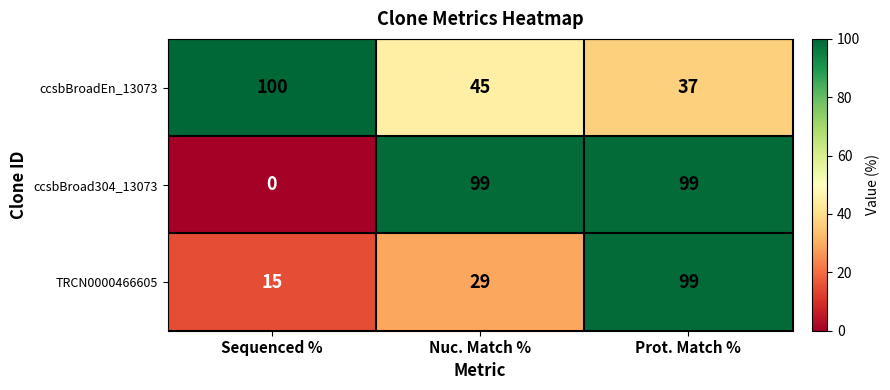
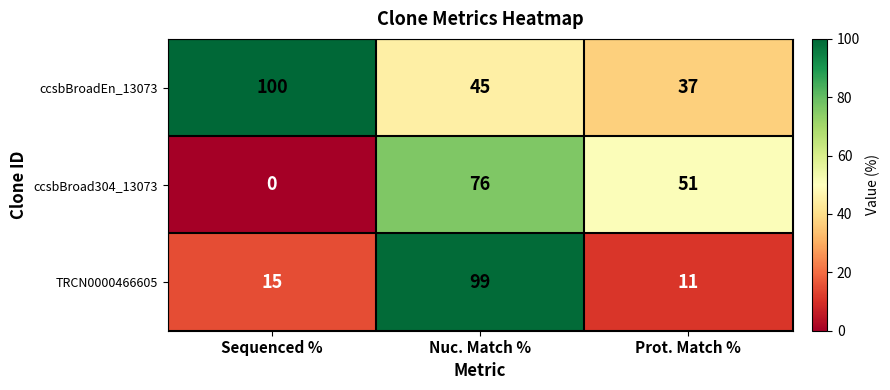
ccsbBroad304_13073, Nuc. Match %: 99 -> 76
ccsbBroad304_13073, Prot. Match %: 99 -> 51
TRCN0000466605, Nuc. Match %: 29 -> 99
TRCN0000466605, Prot. Match %: 99 -> 11
